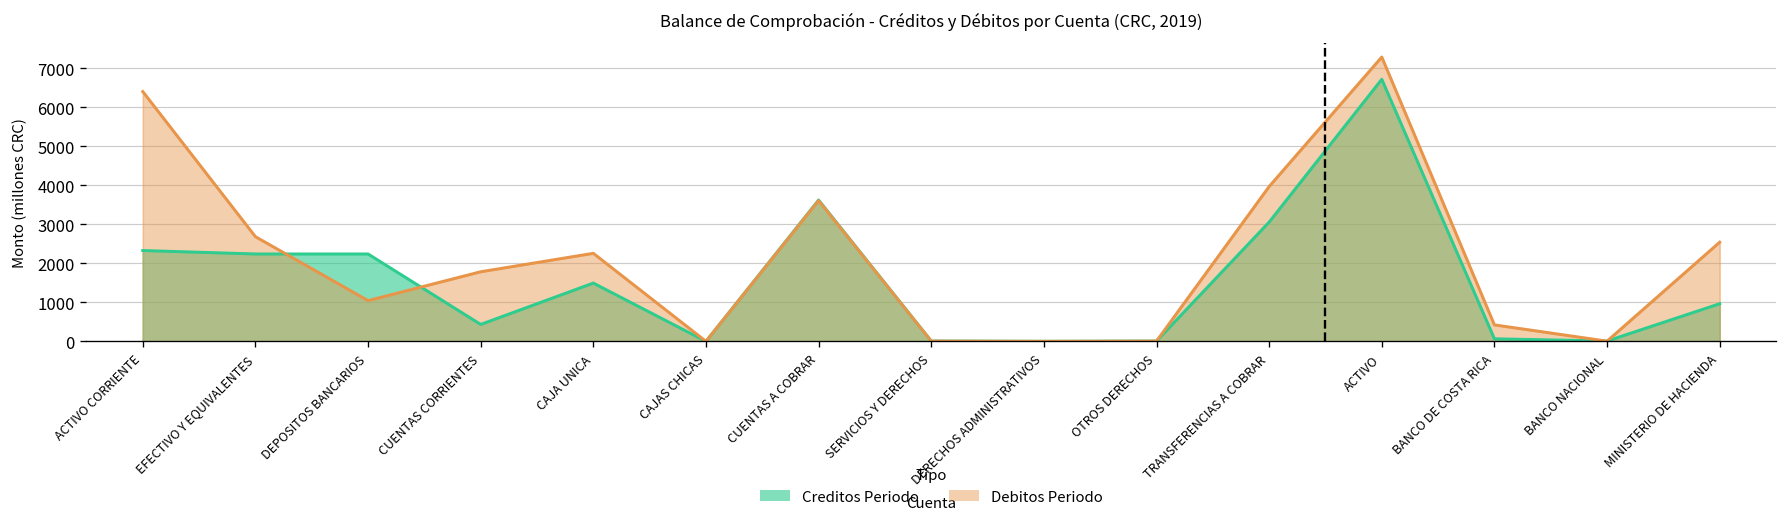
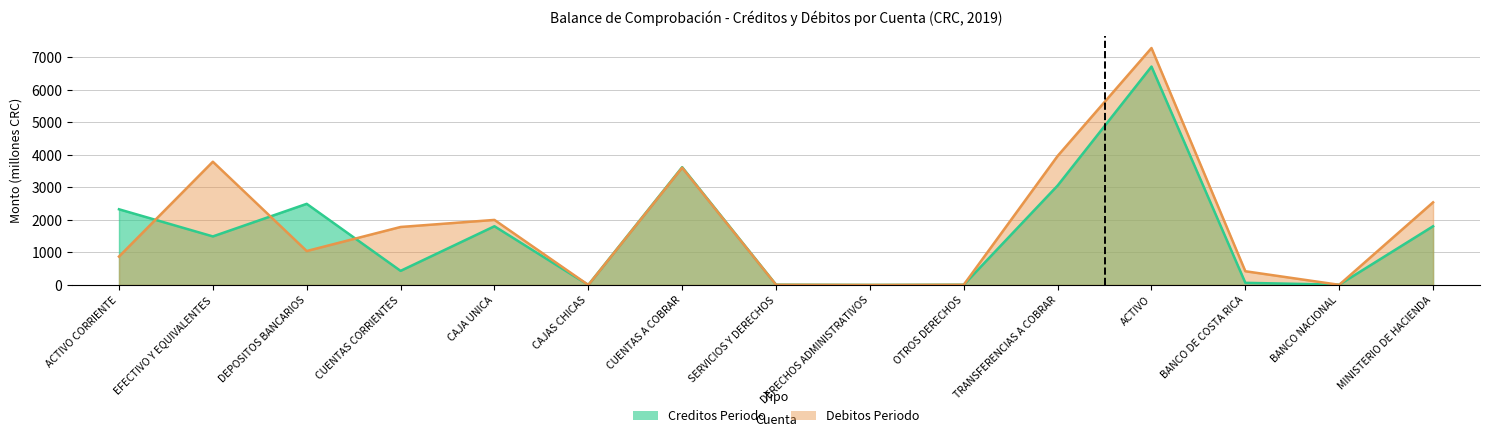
Debitos Periodo, ACTIVO CORRIENTE: 6400 -> 900
Creditos Periodo, EFECTIVO Y EQUIVALENTES: 2200 -> 1500
Debitos Periodo, EFECTIVO Y EQUIVALENTES: 2700 -> 3800
Creditos Periodo, DEPOSITOS BANCARIOS: 2200 -> 2500
Creditos Periodo, CAJA UNICA: 1500 -> 1800
Debitos Periodo, CAJA UNICA: 2300 -> 2000
Creditos Periodo, MINISTERIO DE HACIENDA: 1000 -> 1800
